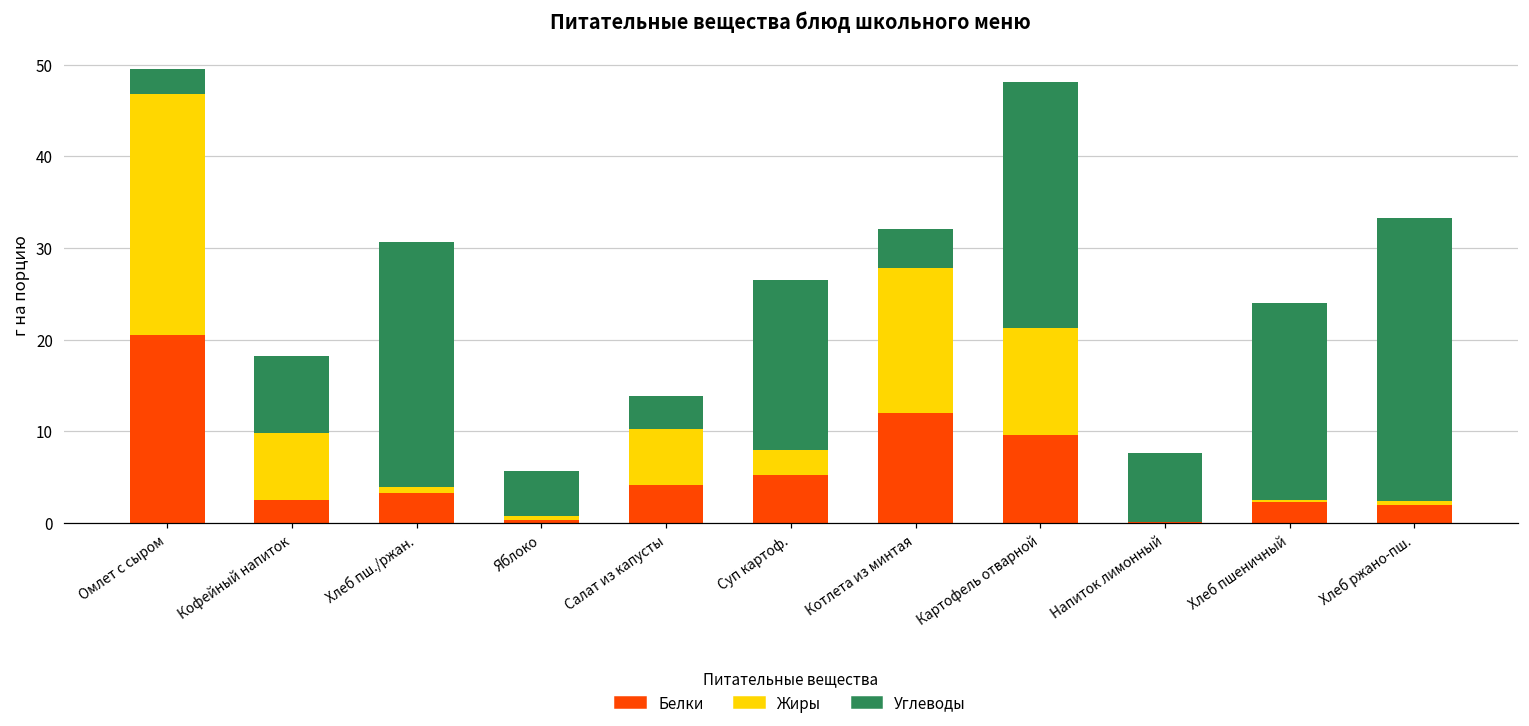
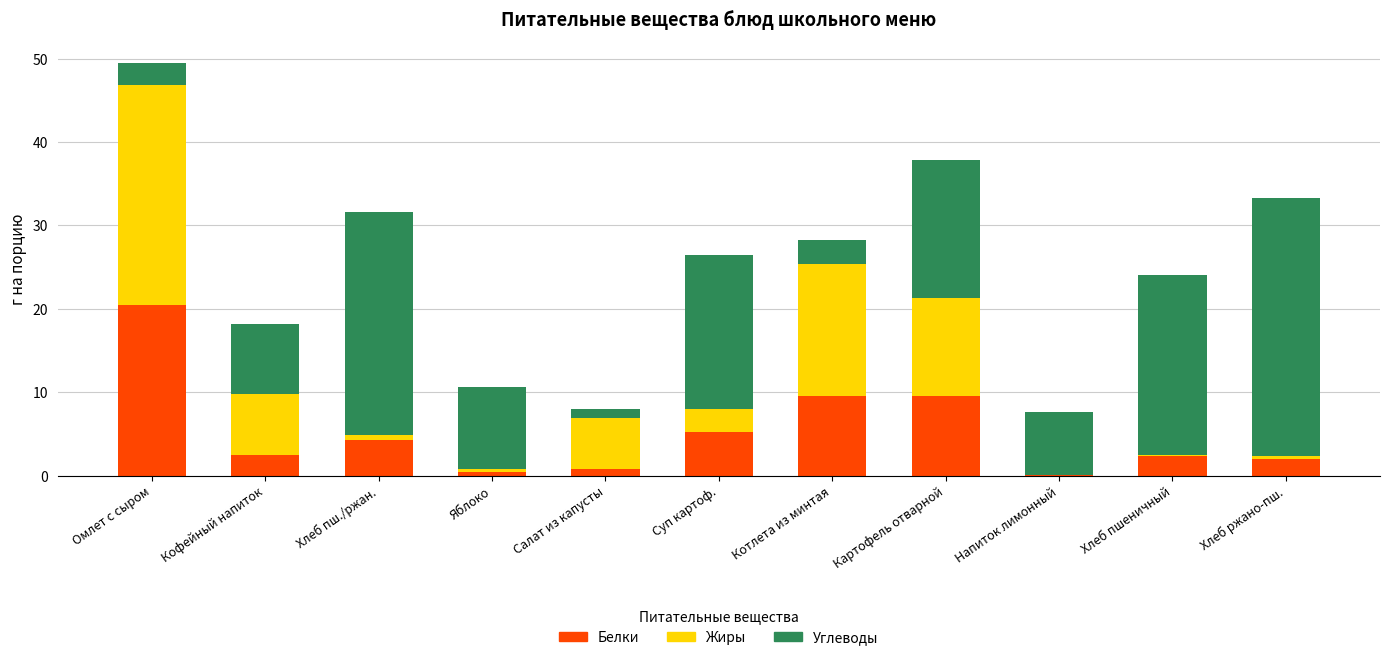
Белки, Хлеб пш./ржан.: 3 -> 4
Углеводы, Яблоко: 5 -> 10
Белки, Салат из капусты: 4 -> 1
Углеводы, Салат из капусты: 4 -> 1
Белки, Котлета из минтая: 12 -> 10
Углеводы, Котлета из минтая: 4 -> 3
Углеводы, Картофель отварной: 27 -> 17
